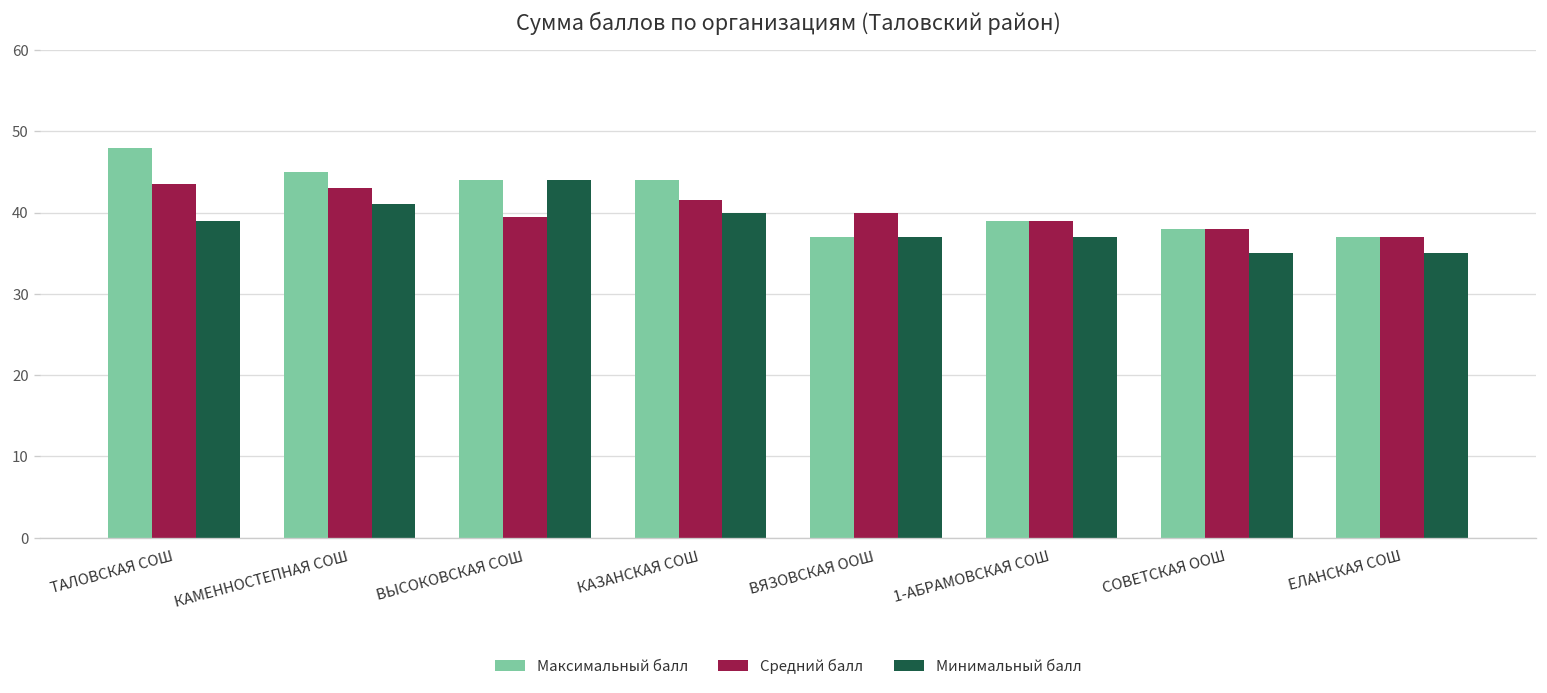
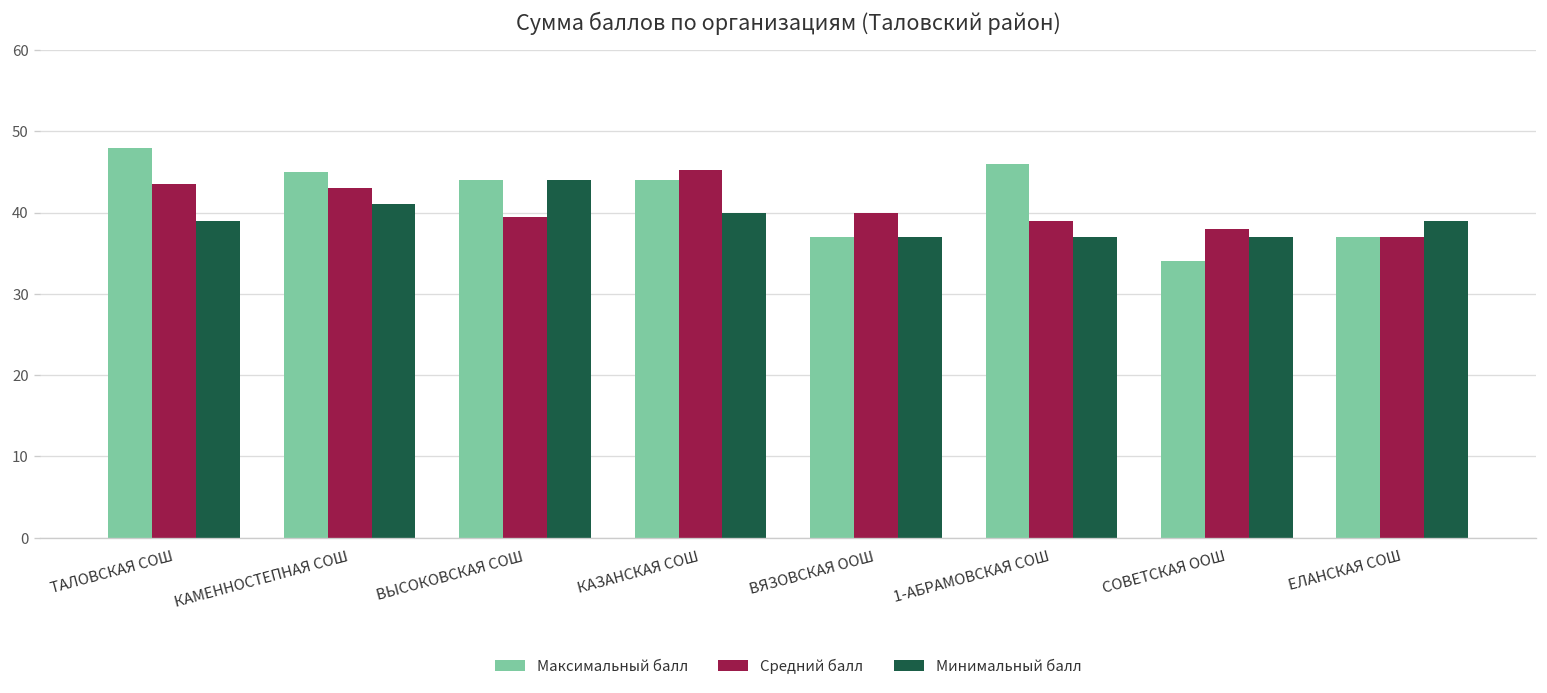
Средний балл, КАЗАНСКАЯ СОШ: 42 -> 45
Максимальный балл, 1-АБРАМОВСКАЯ СОШ: 39 -> 46
Максимальный балл, СОВЕТСКАЯ ООШ: 38 -> 34
Минимальный балл, СОВЕТСКАЯ ООШ: 35 -> 37
Минимальный балл, ЕЛАНСКАЯ СОШ: 35 -> 39
